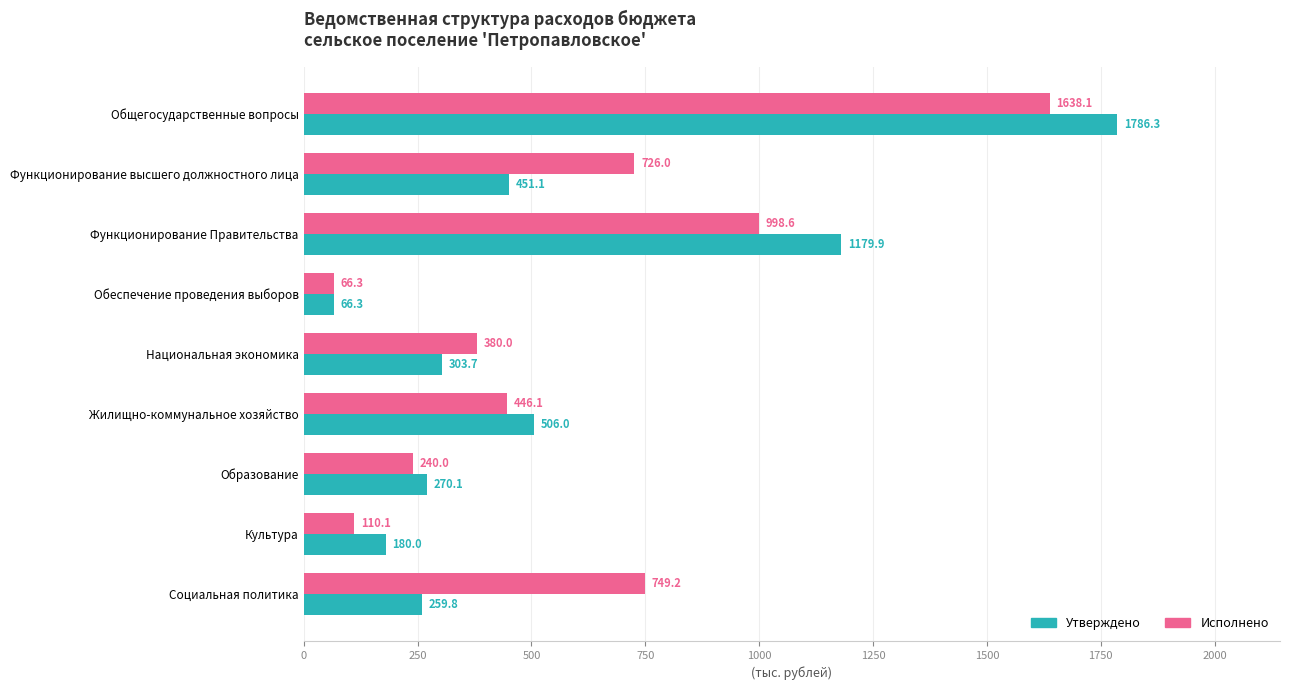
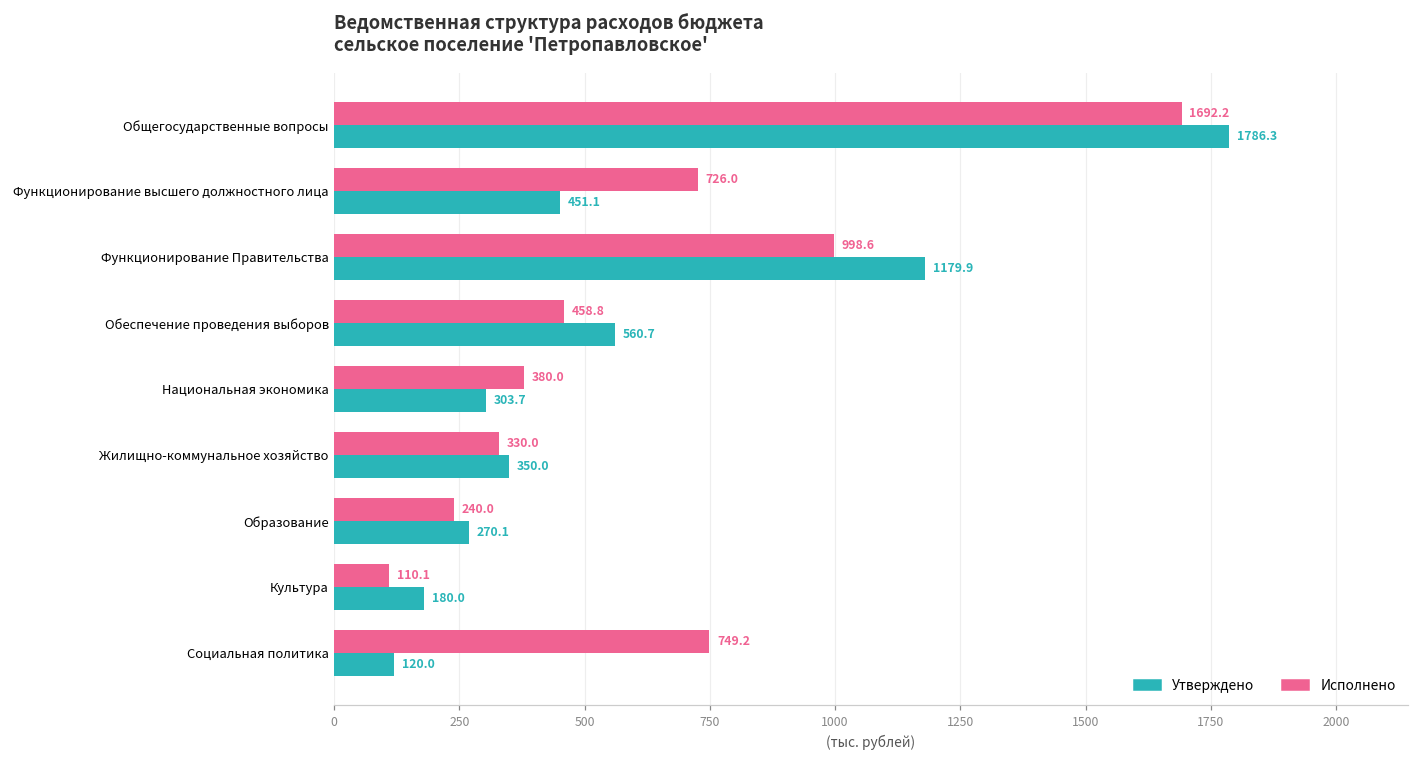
Исполнено, Общегосударственные вопросы: 1638.1 -> 1692.2
Исполнено, Обеспечение проведения выборов: 66.3 -> 458.8
Утверждено, Обеспечение проведения выборов: 66.3 -> 560.7
Исполнено, Жилищно-коммунальное хозяйство: 446.1 -> 330.0
Утверждено, Жилищно-коммунальное хозяйство: 506.0 -> 350.0
Утверждено, Социальная политика: 259.8 -> 120.0
